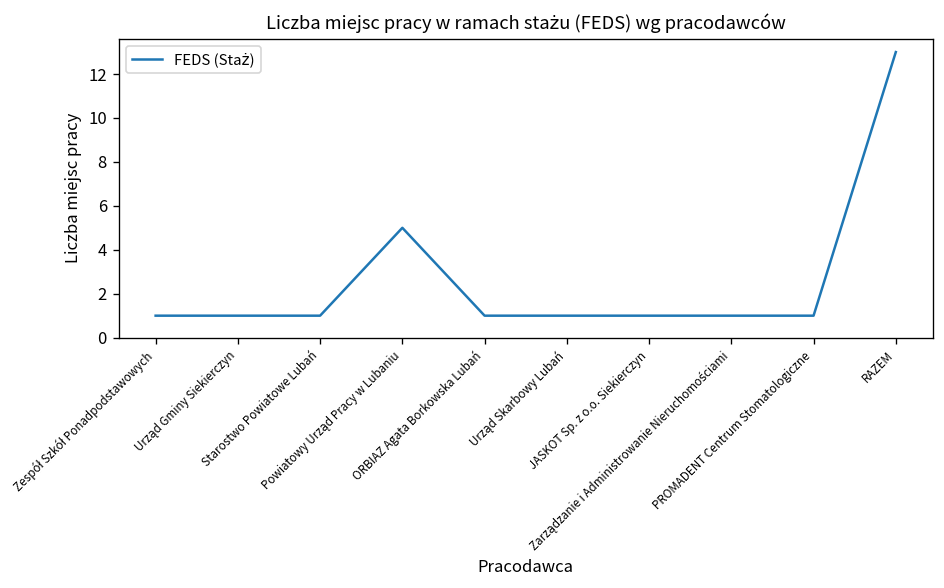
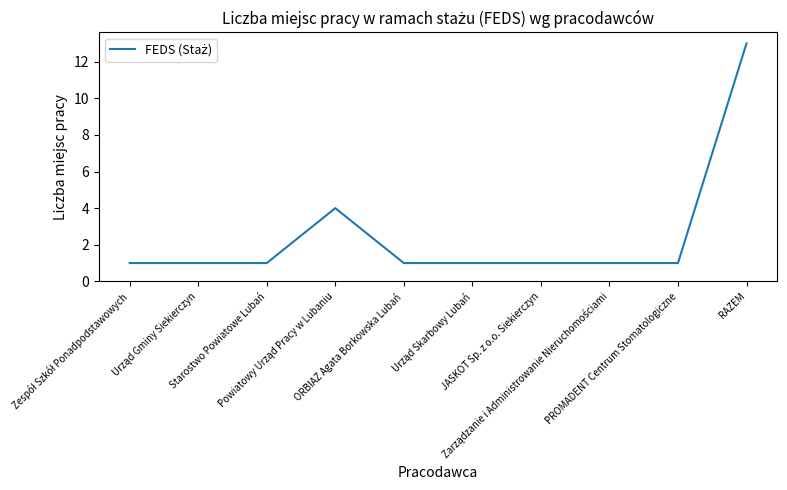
Powiatowy Urząd Pracy w Lubaniu: 5 -> 4
